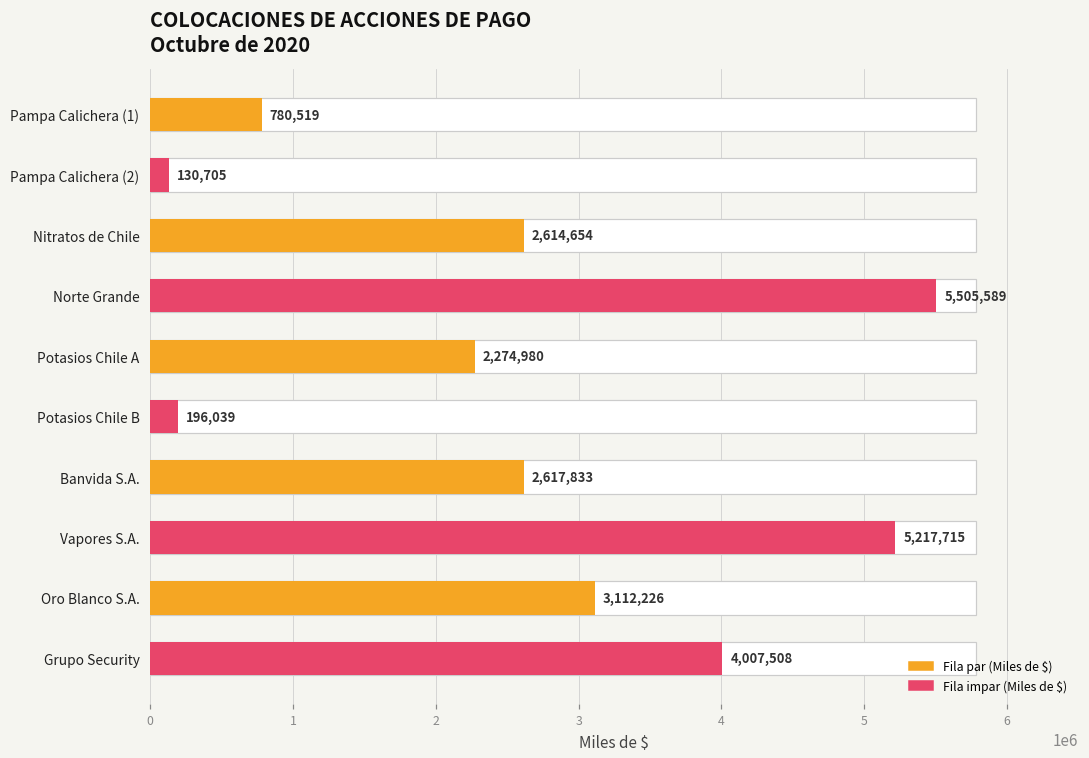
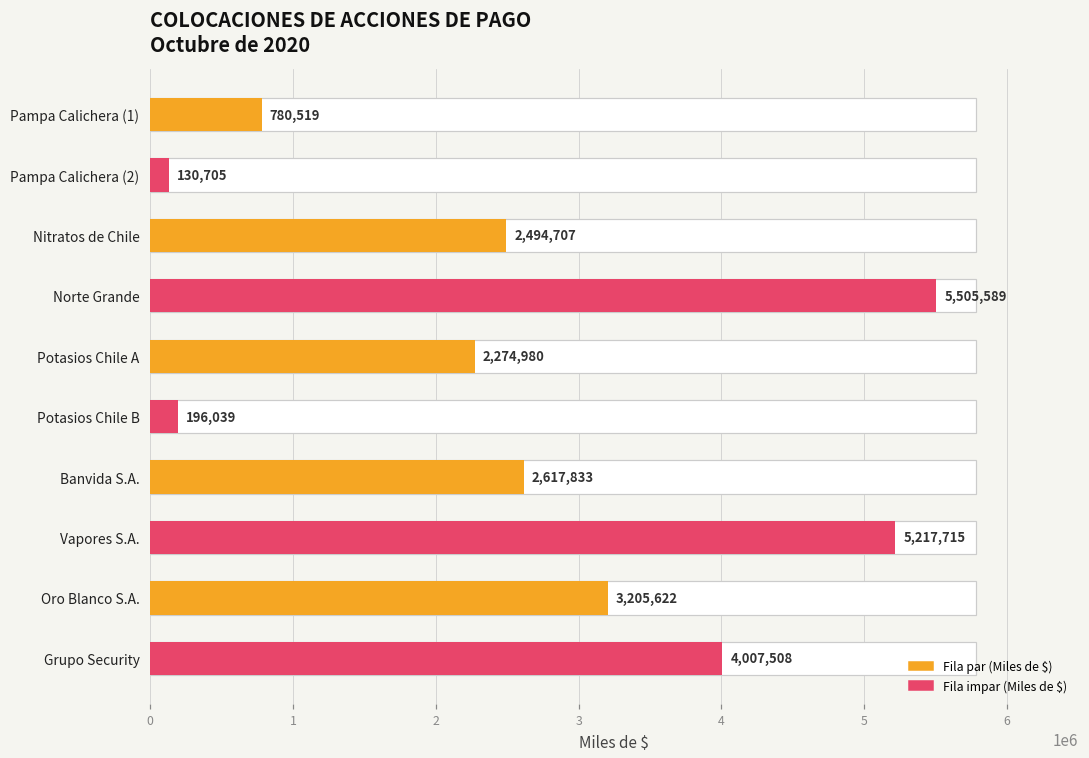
Nitratos de Chile: 2,614,654 -> 2,494,707
Oro Blanco S.A.: 3,112,226 -> 3,205,622
